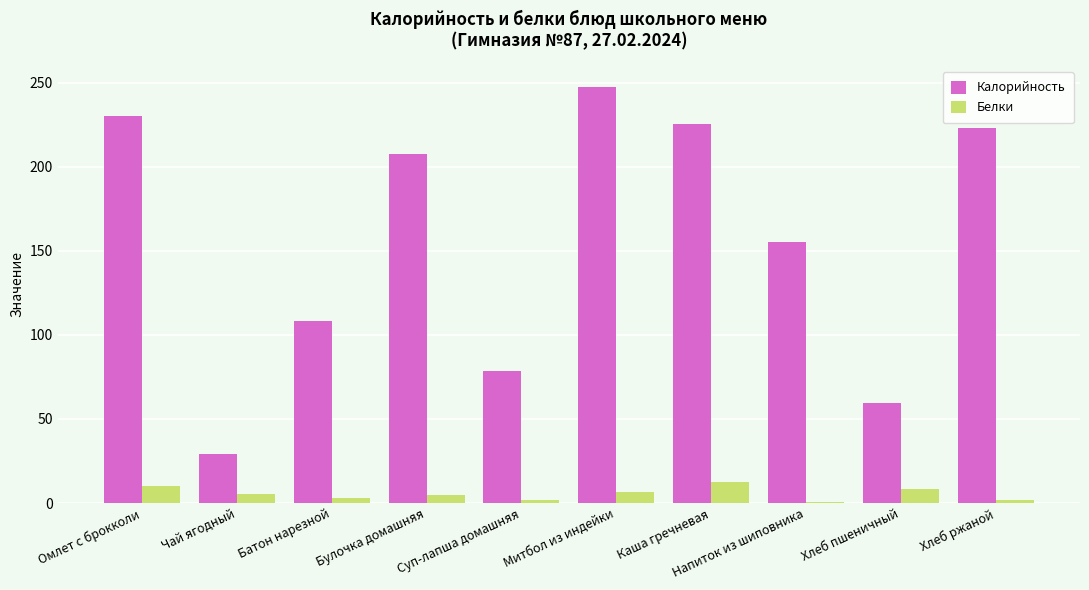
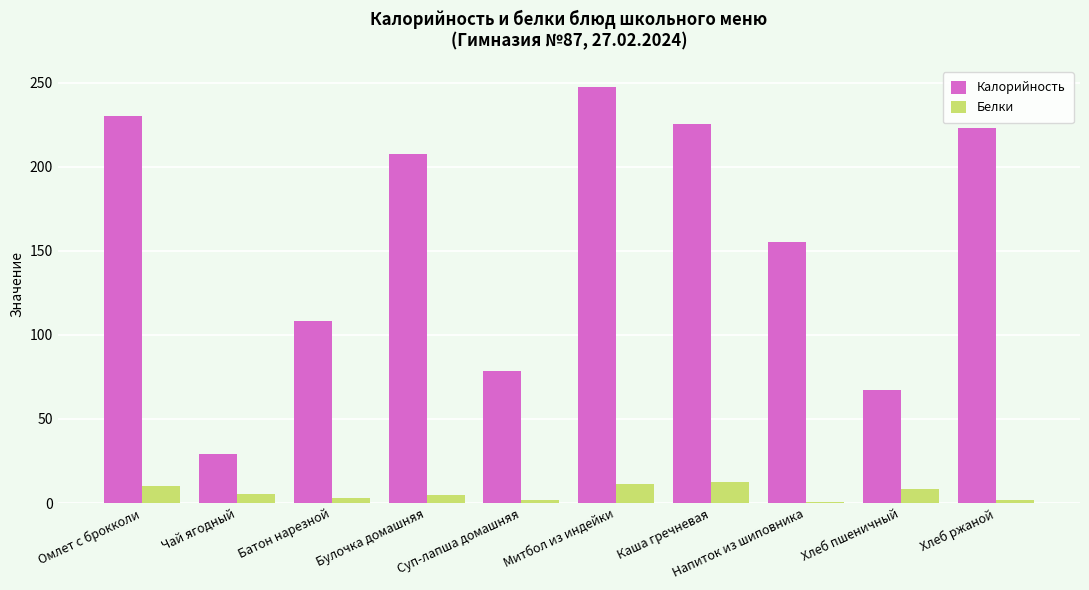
Белки, Митбол из индейки: 7 -> 11
Калорийность, Хлеб пшеничный: 60 -> 67
